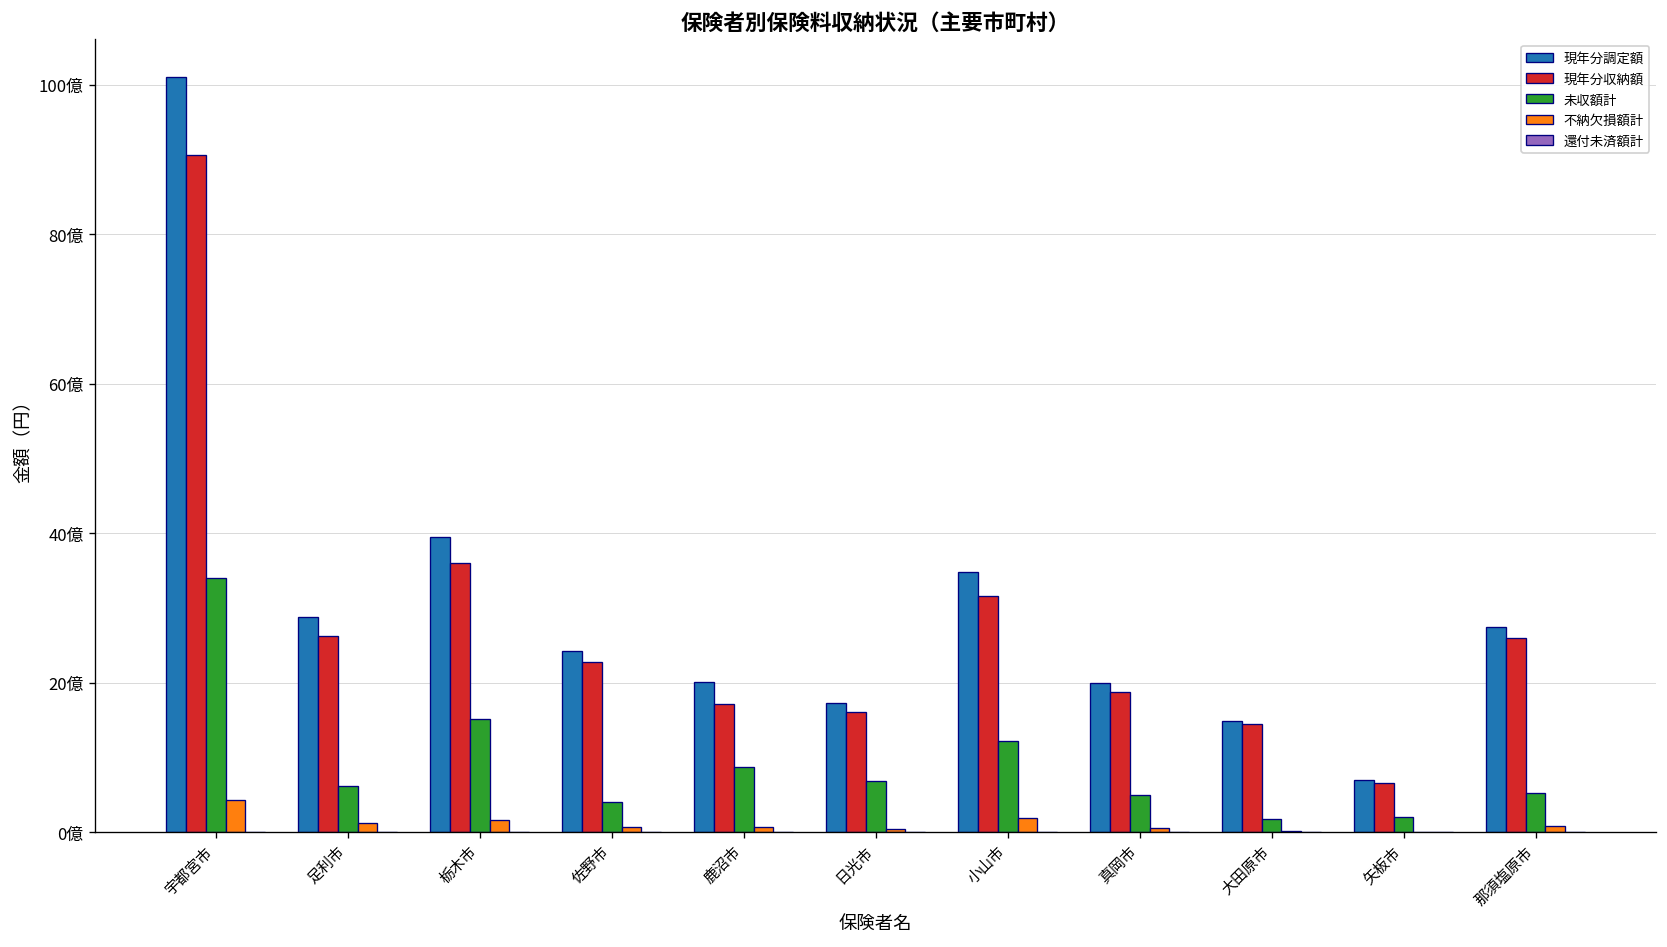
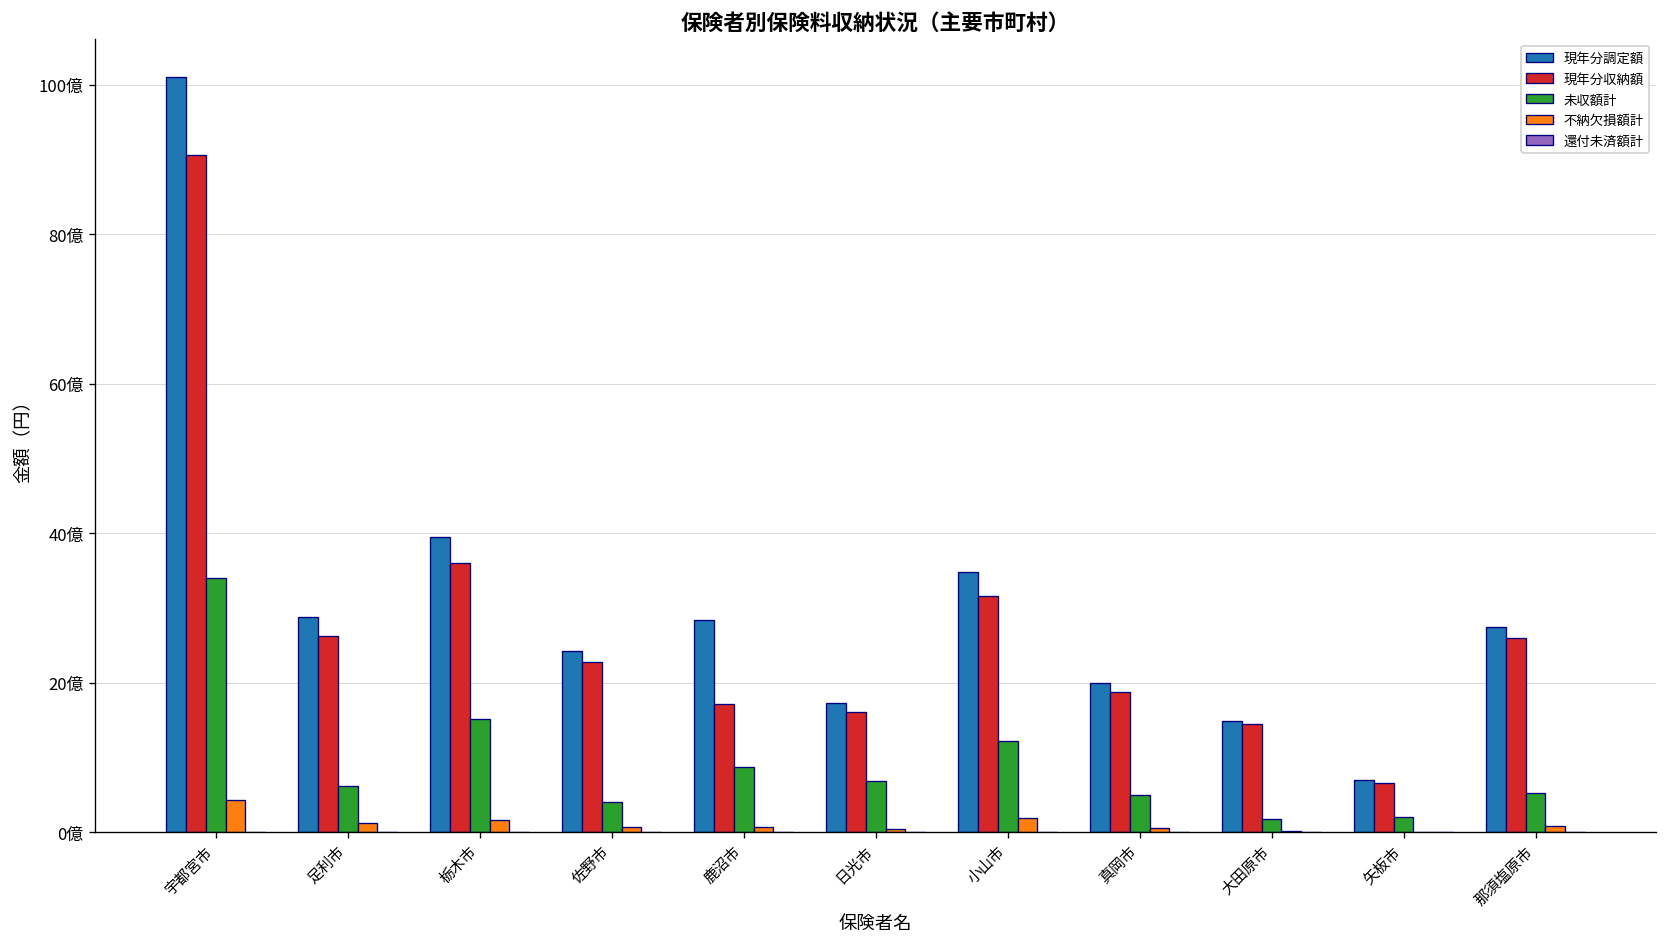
現年分調定額, 鹿沼市: 20億 -> 28億
